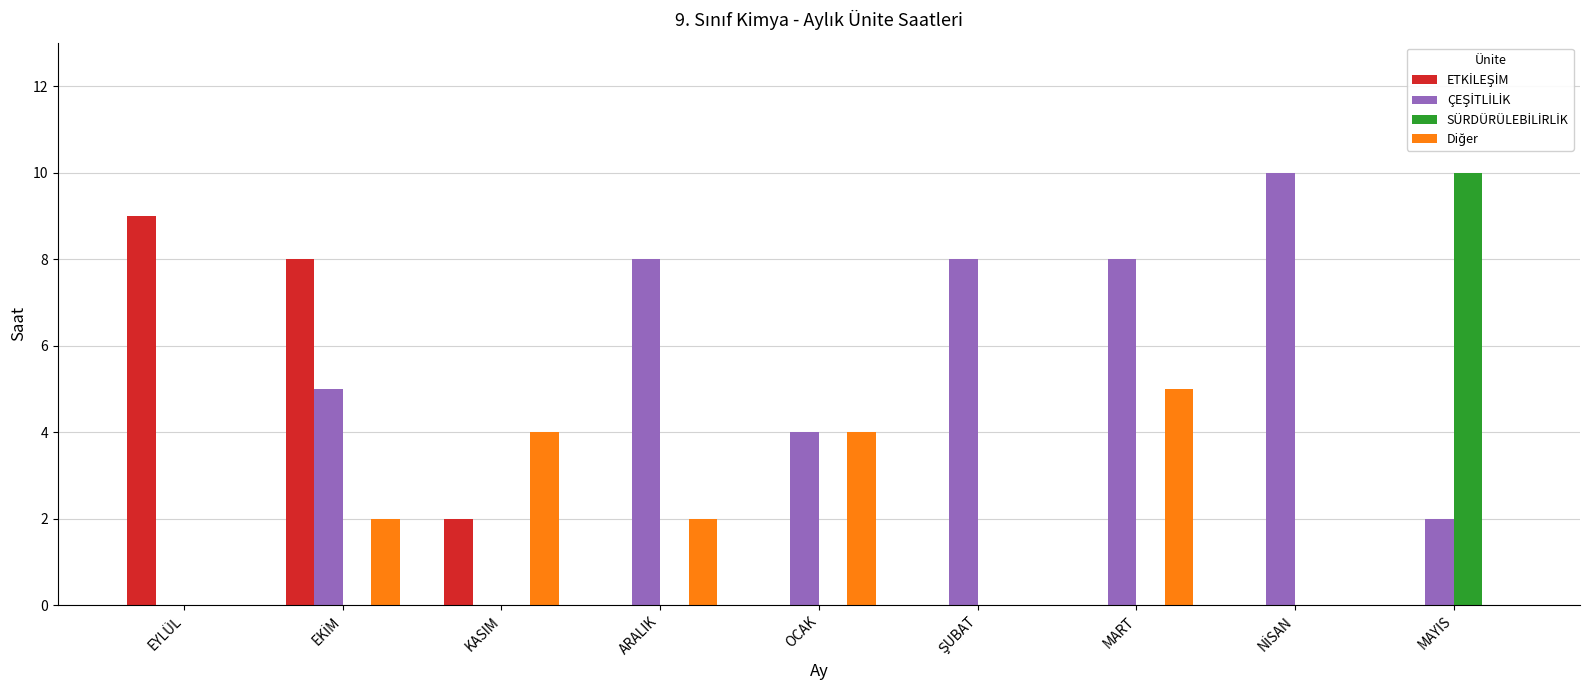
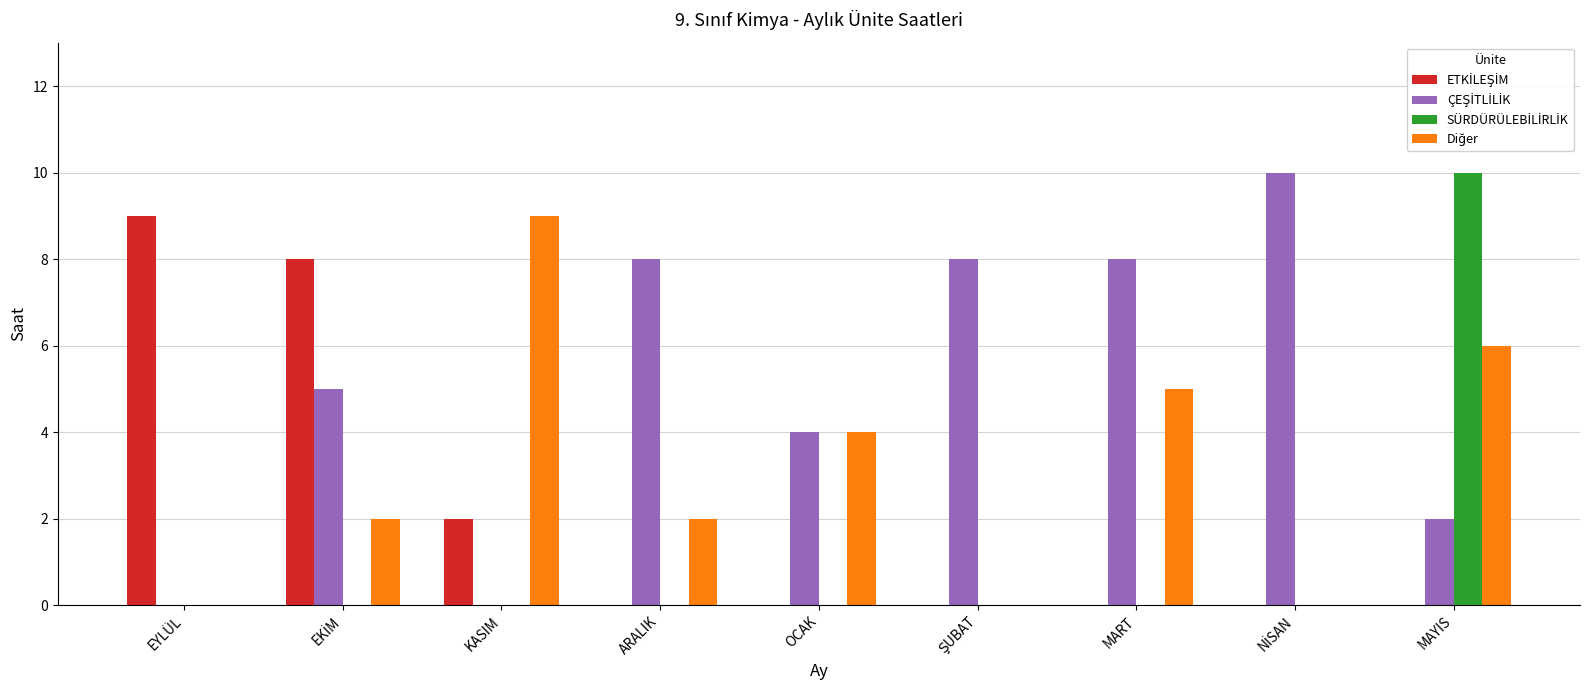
Diğer, KASIM: 4 -> 9
Diğer, MAYIS: 0 -> 6
